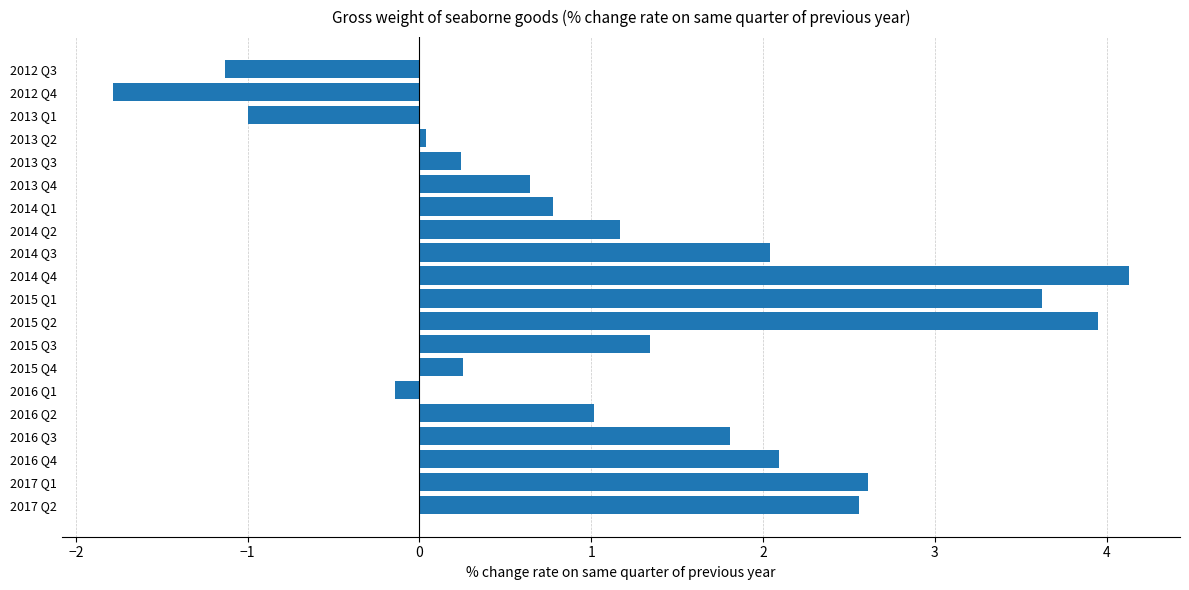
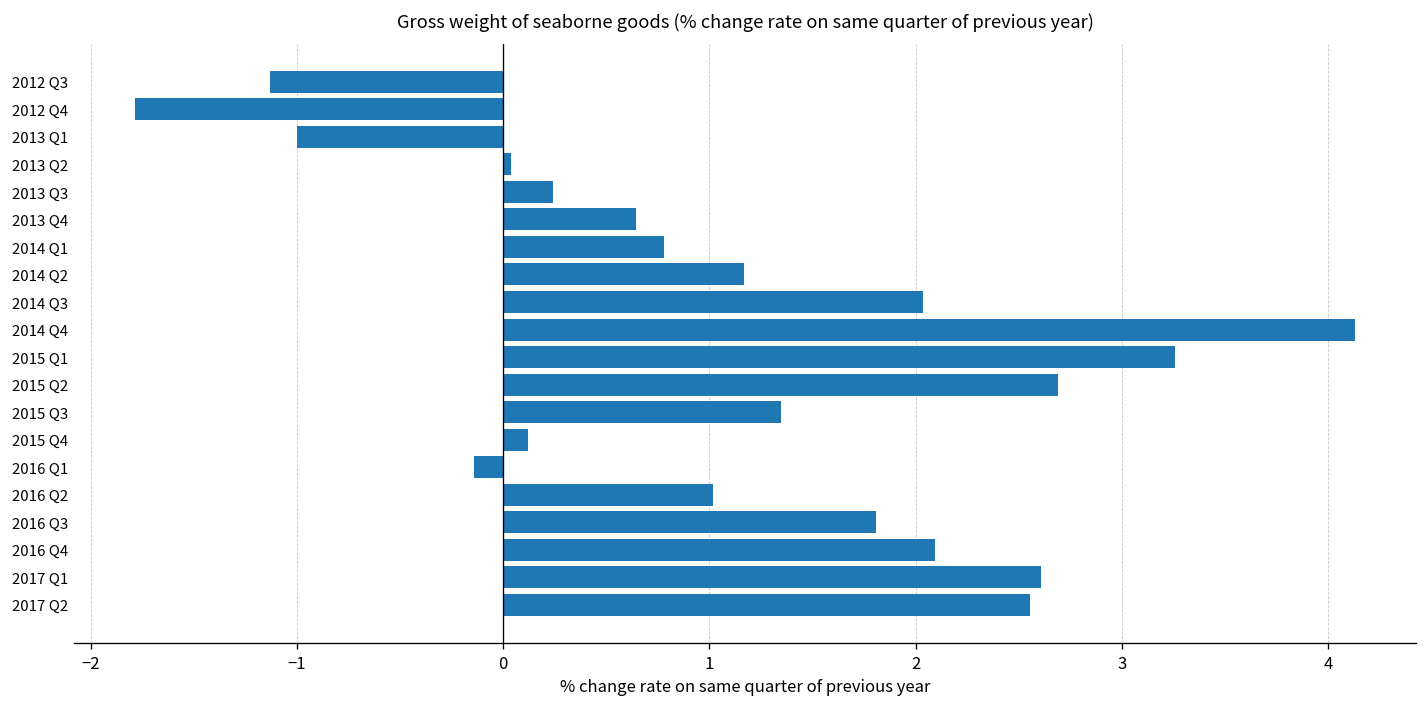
2015 Q1: 3.62 -> 3.26
2015 Q2: 3.95 -> 2.69
2015 Q4: 0.25 -> 0.12
